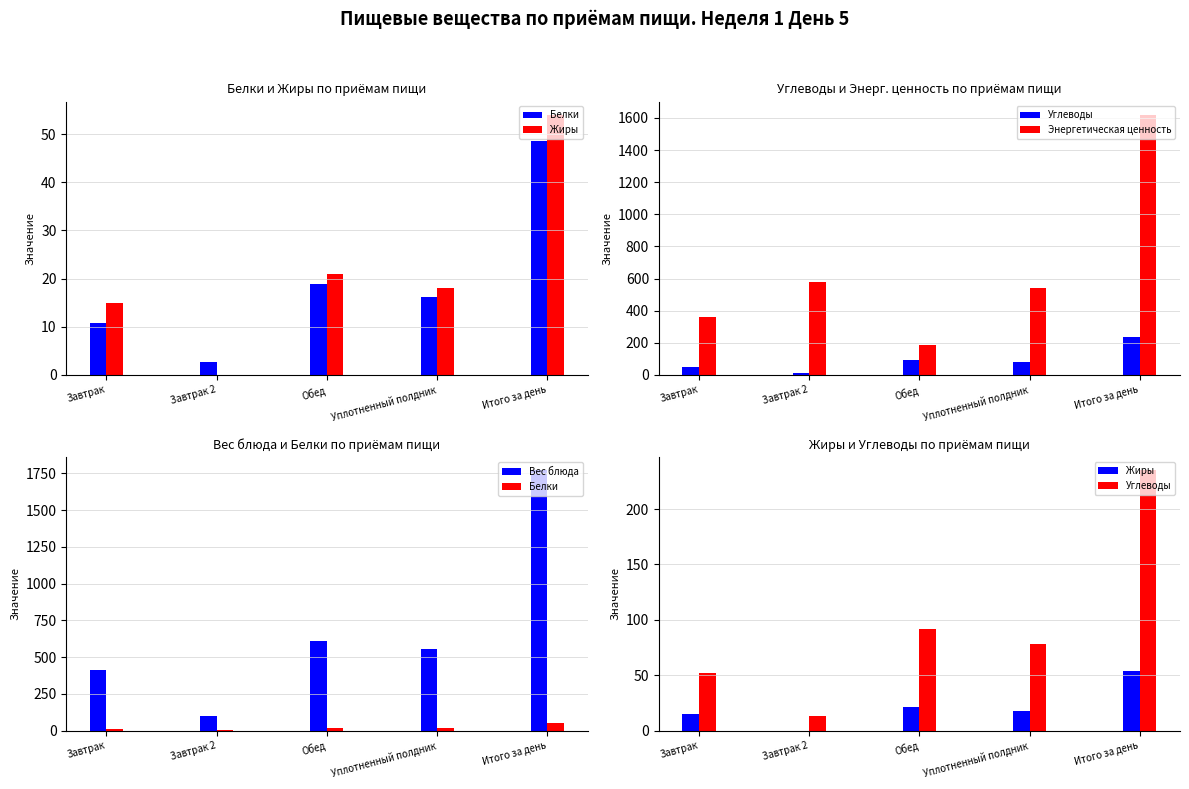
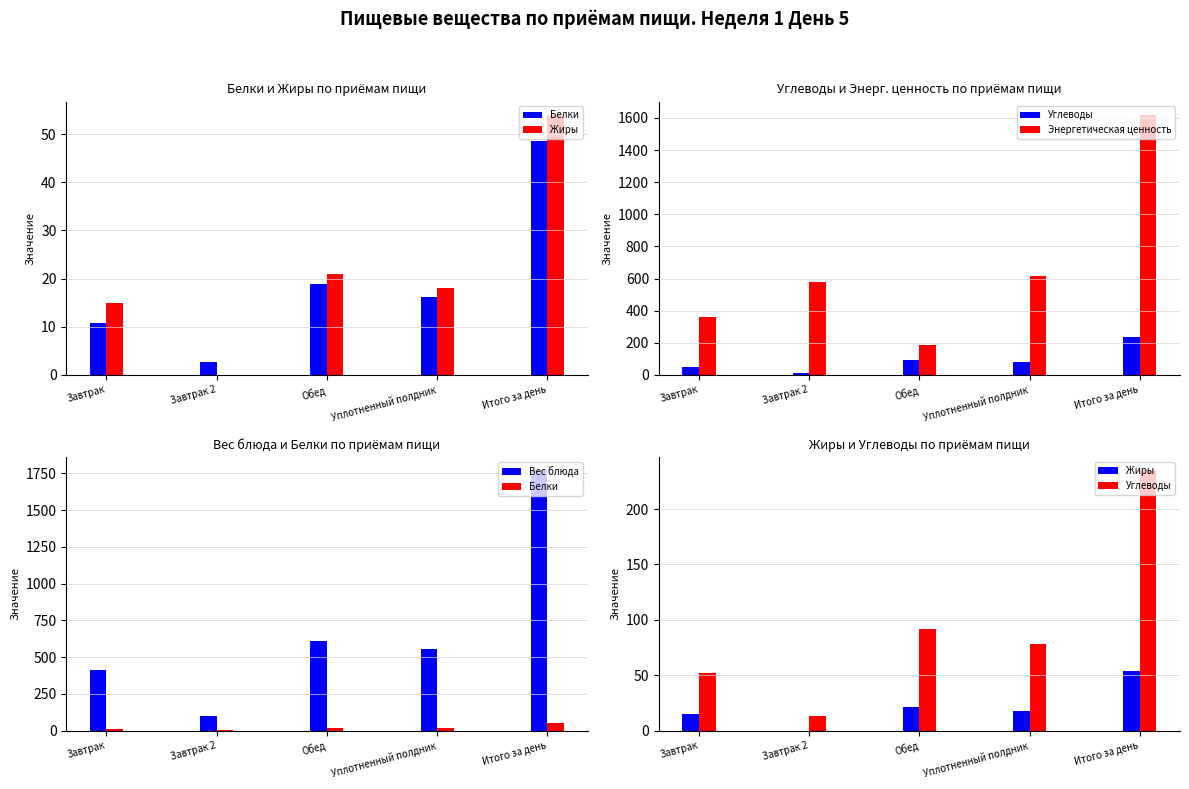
Углеводы и Энерг. ценность по приёмам пищи, Энергетическая ценность, Уплотненный полдник: 540 -> 620
